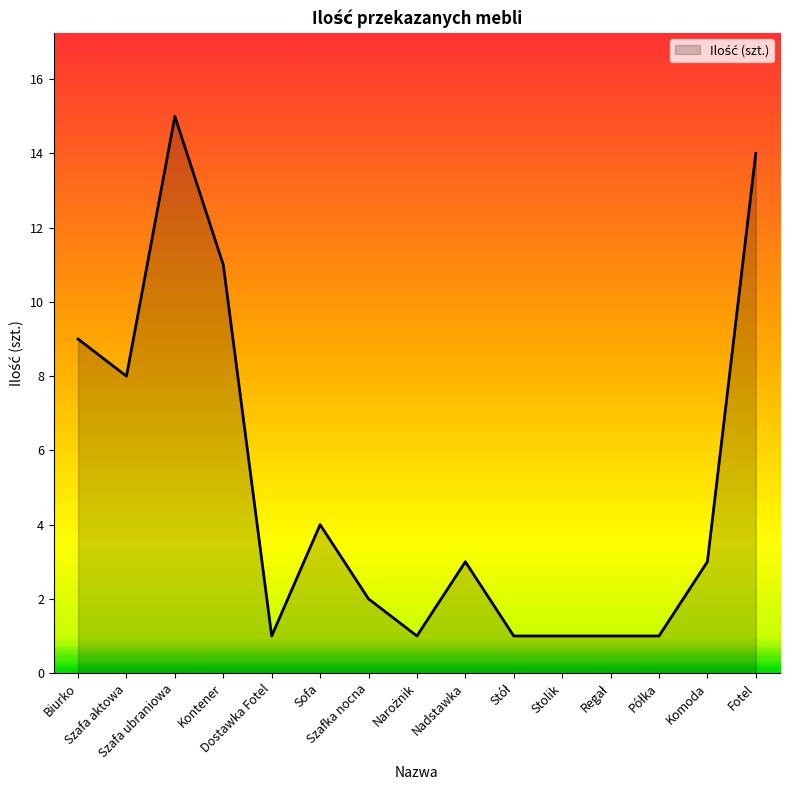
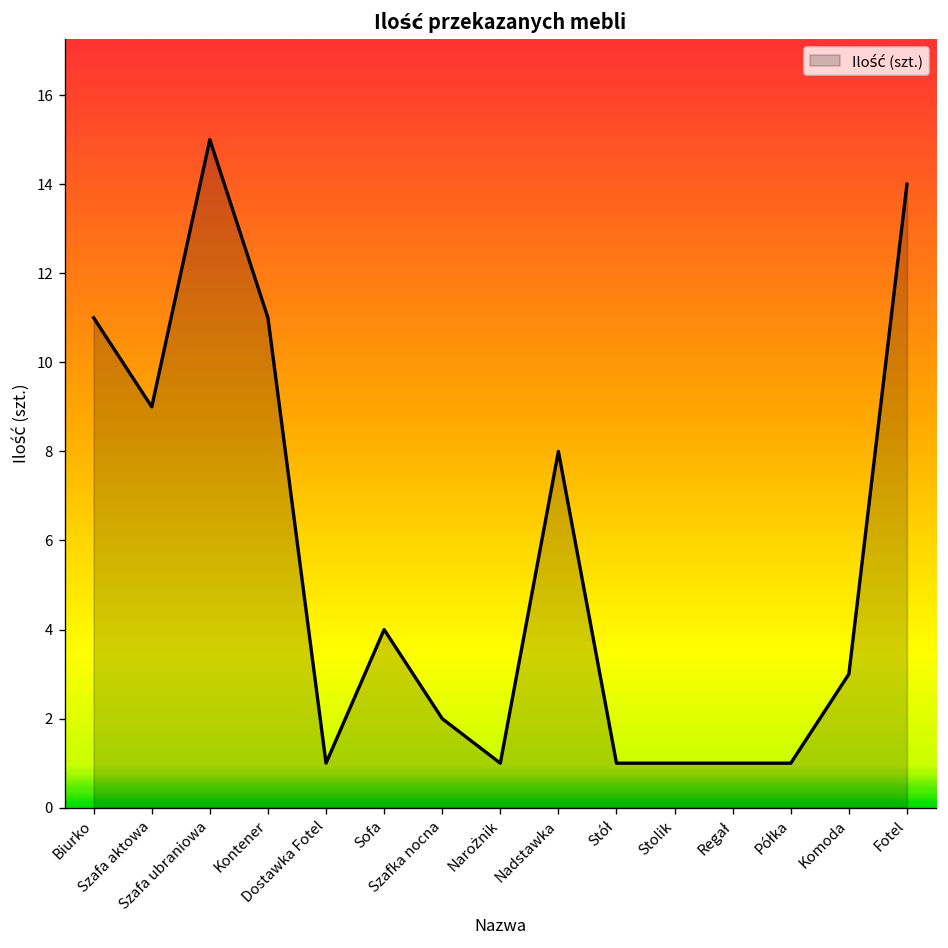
Biurko: 9 -> 11
Szafa aktowa: 8 -> 9
Nadstawka: 3 -> 8
